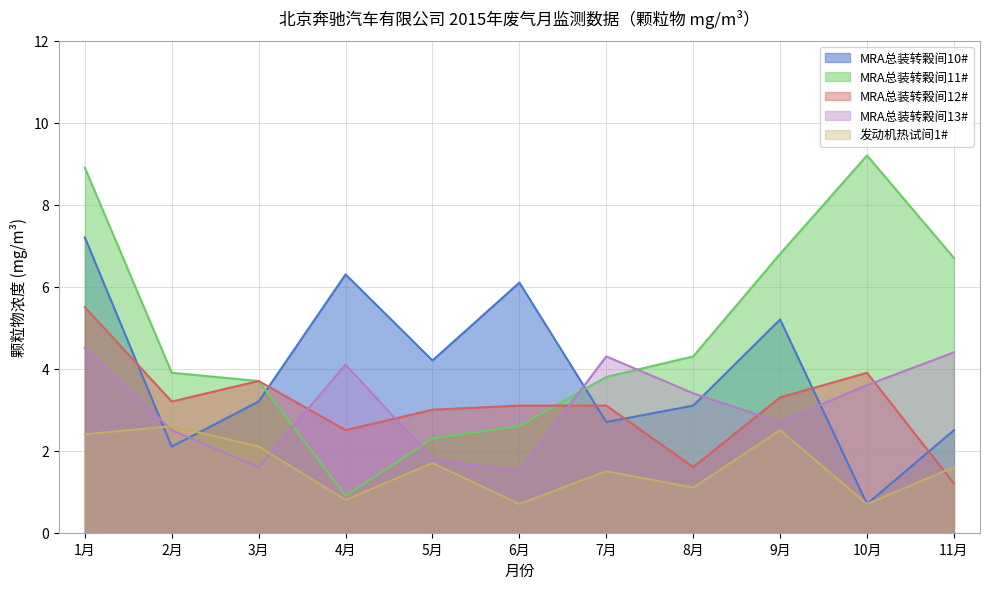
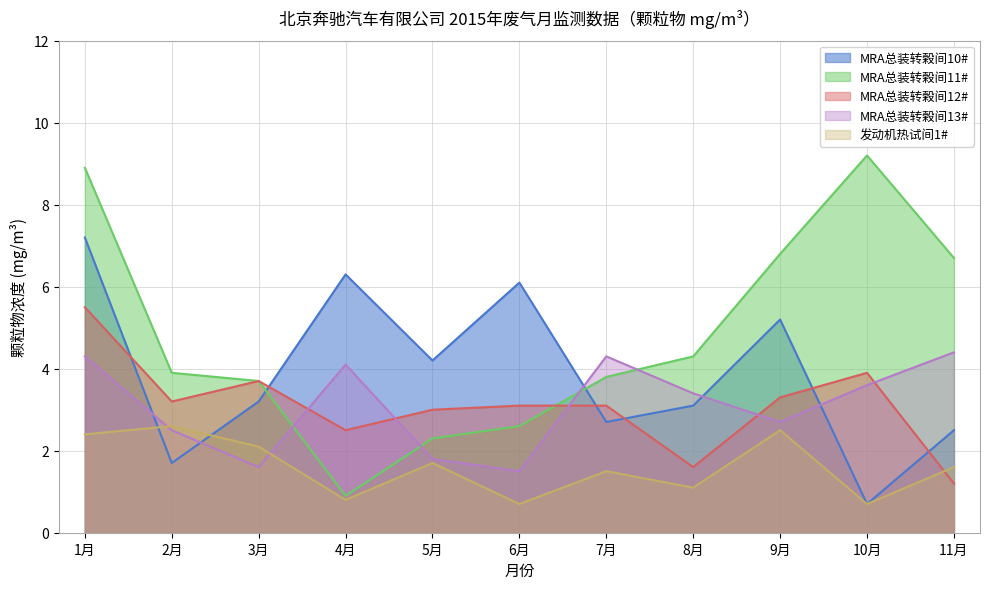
MRA总装转榖间13#, 1月: 4.5 -> 4.3
MRA总装转榖间10#, 2月: 2.1 -> 1.7
